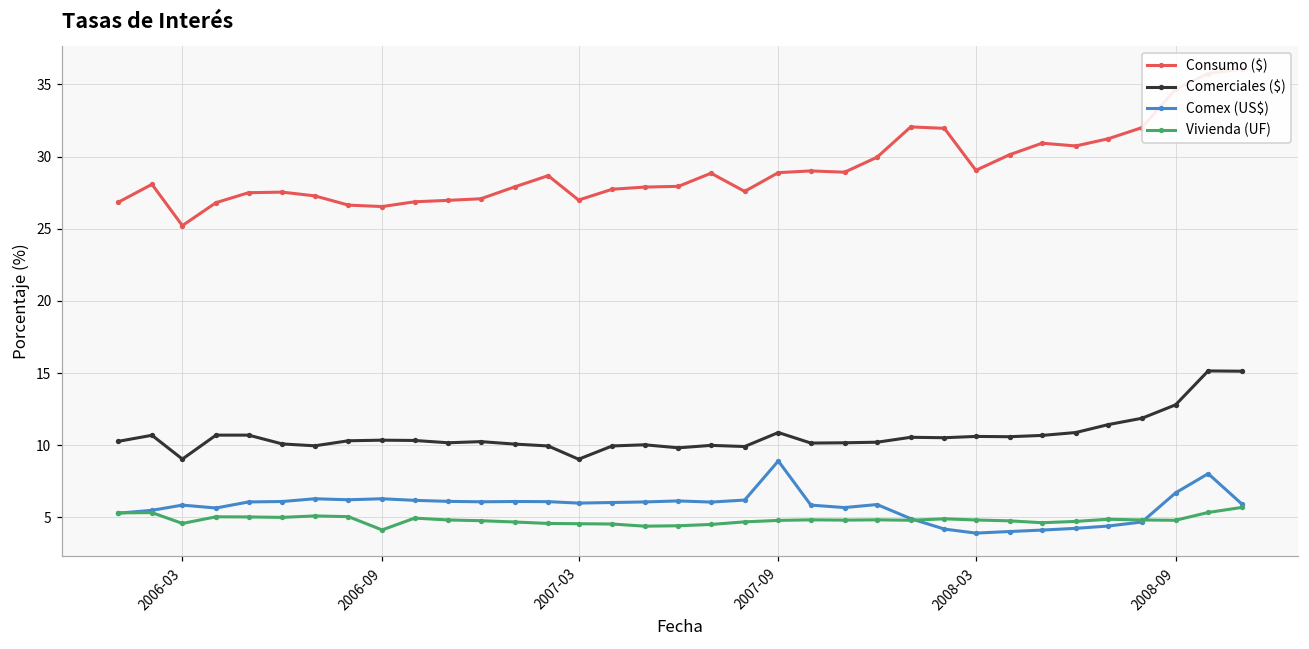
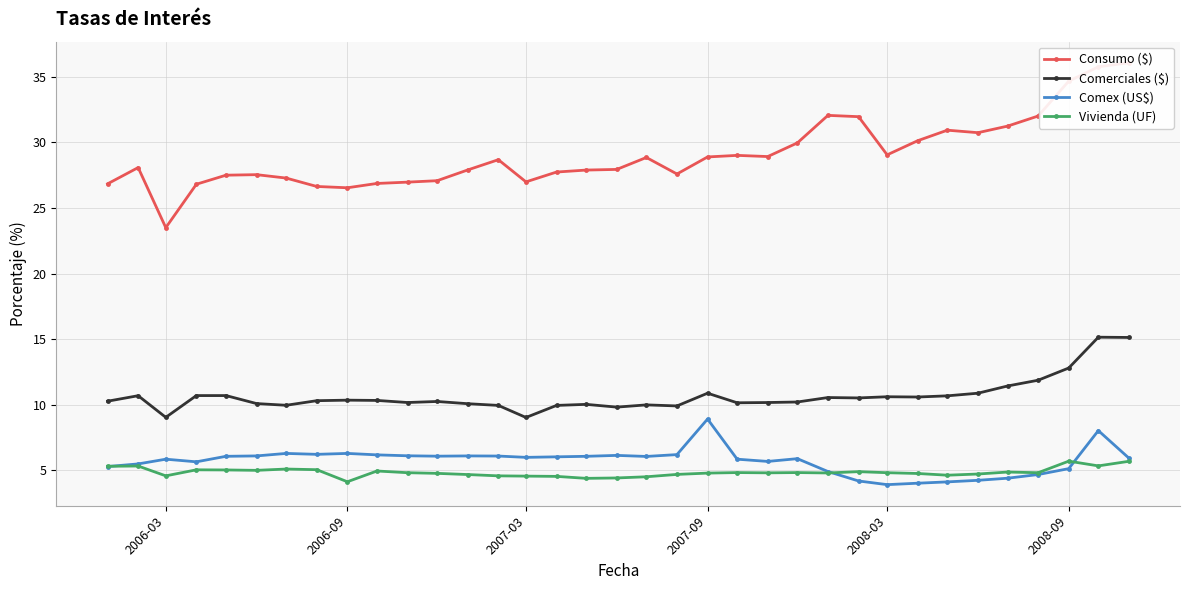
Consumo ($), 2006-03: 25.2 -> 23.5
Comex (US$), 2008-09: 6.7 -> 5.1
Vivienda (UF), 2008-09: 4.8 -> 5.7
